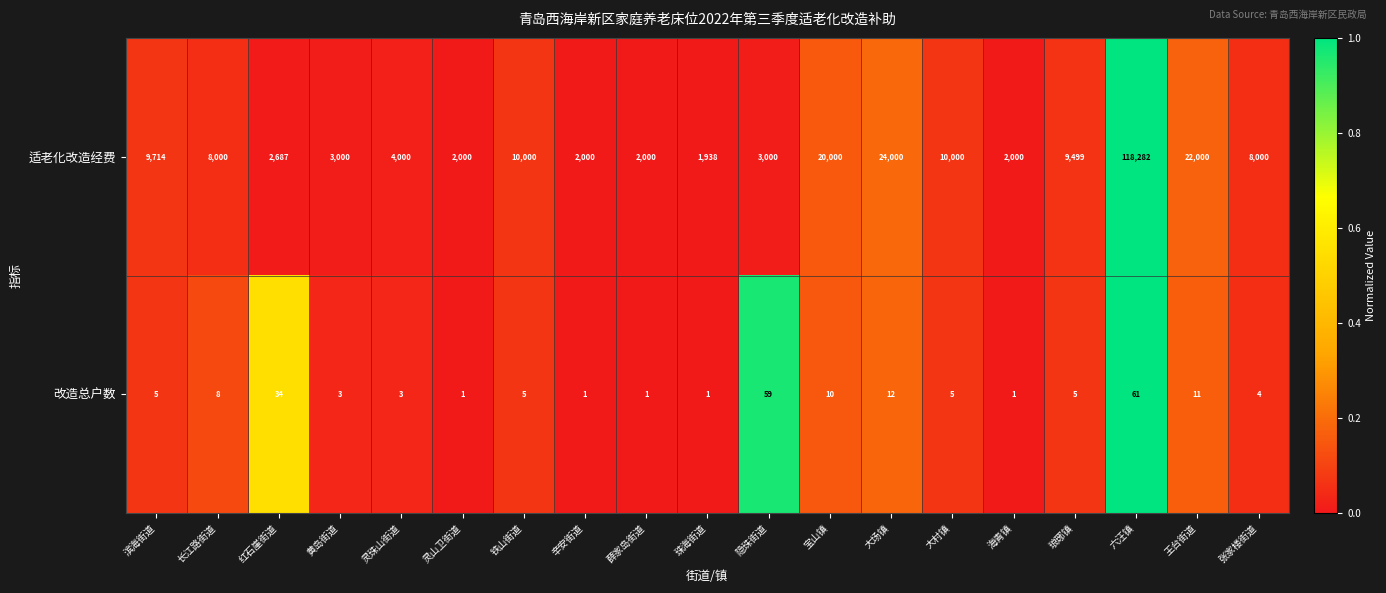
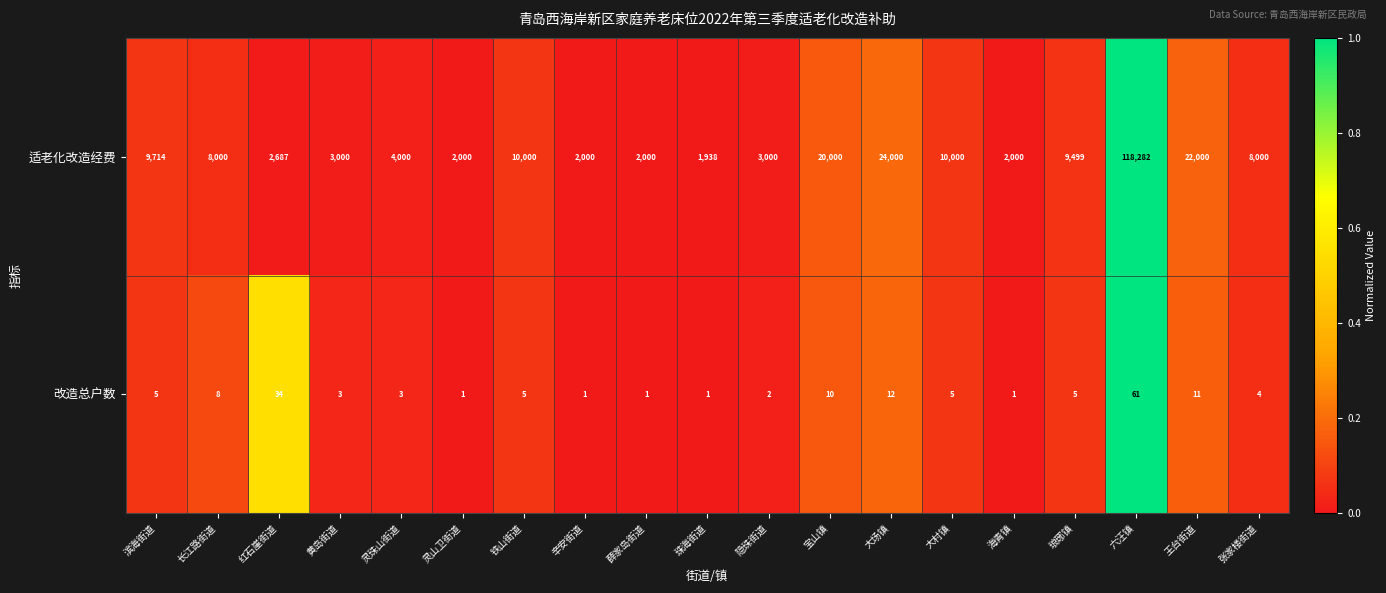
改造总户数, 隐珠街道: 59 -> 2
